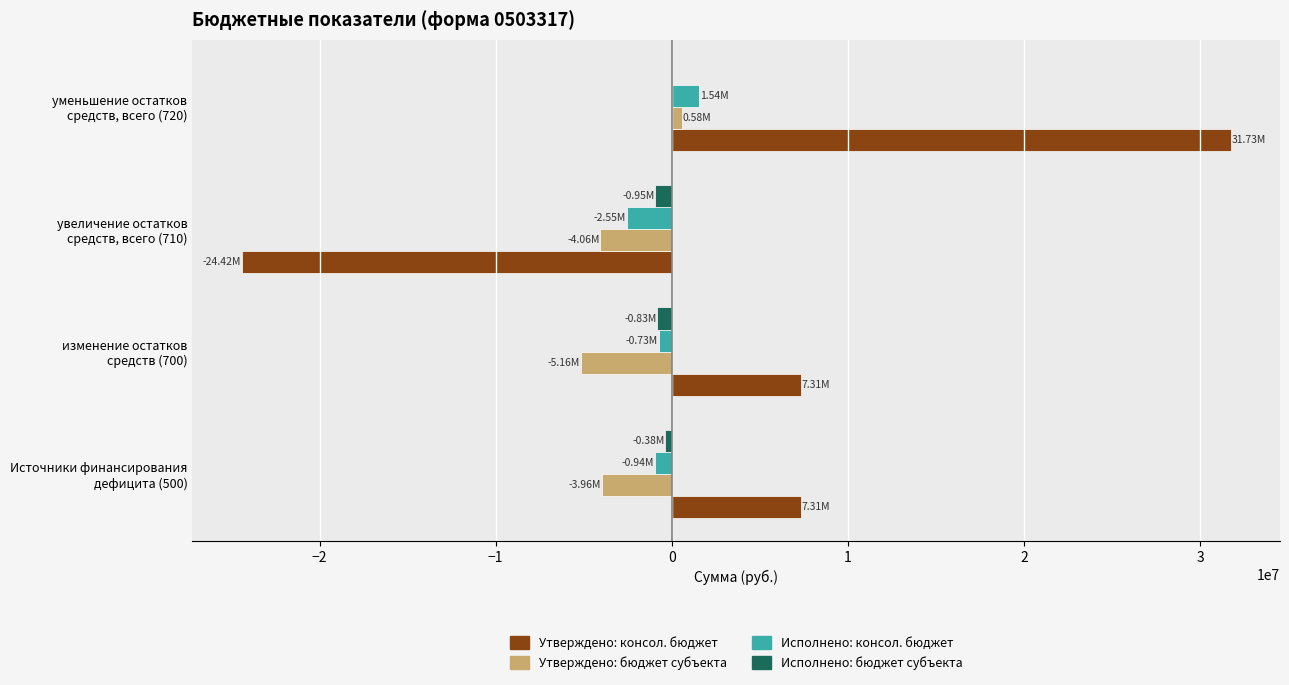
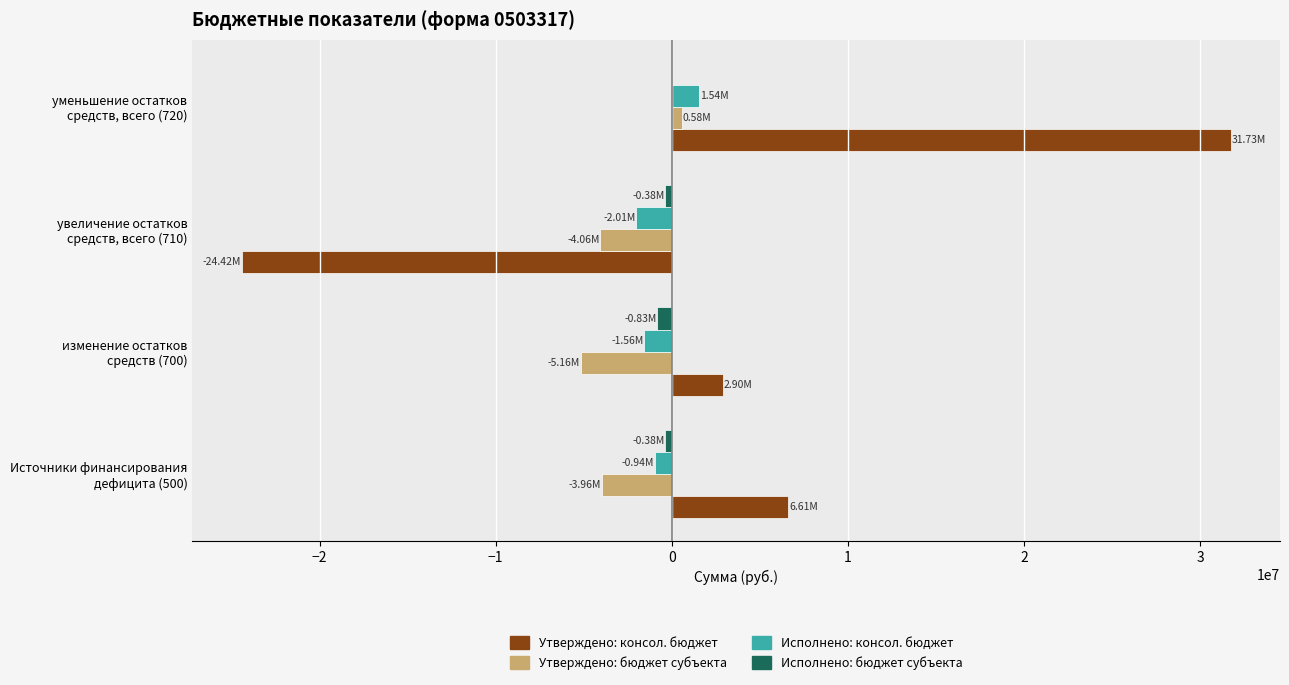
Исполнено: бюджет субъекта, увеличение остатков средств, всего (710): -0.95M -> -0.38M
Исполнено: консол. бюджет, увеличение остатков средств, всего (710): -2.55M -> -2.01M
Исполнено: консол. бюджет, изменение остатков средств (700): -0.73M -> -1.56M
Утверждено: консол. бюджет, изменение остатков средств (700): 7.31M -> 2.90M
Утверждено: консол. бюджет, Источники финансирования дефицита (500): 7.31M -> 6.61M
